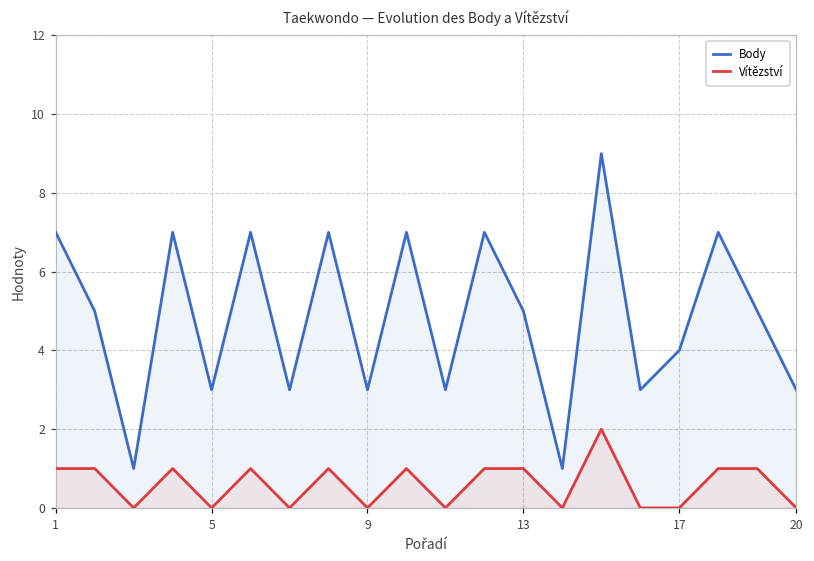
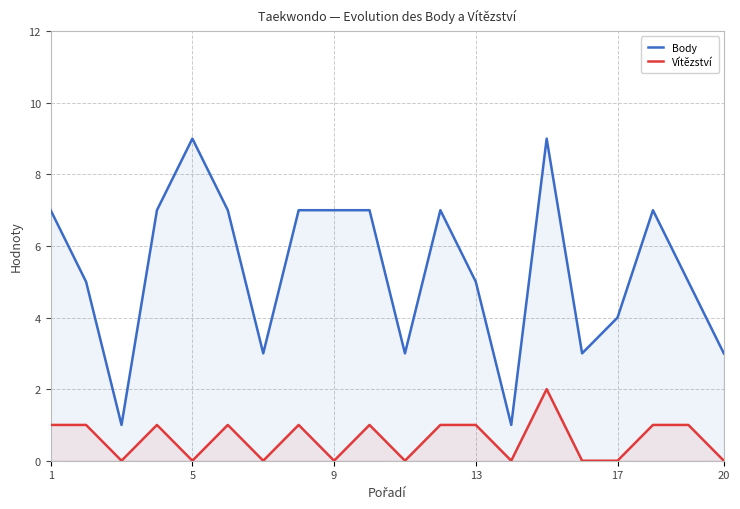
Body, 5: 3 -> 9
Body, 9: 3 -> 7
